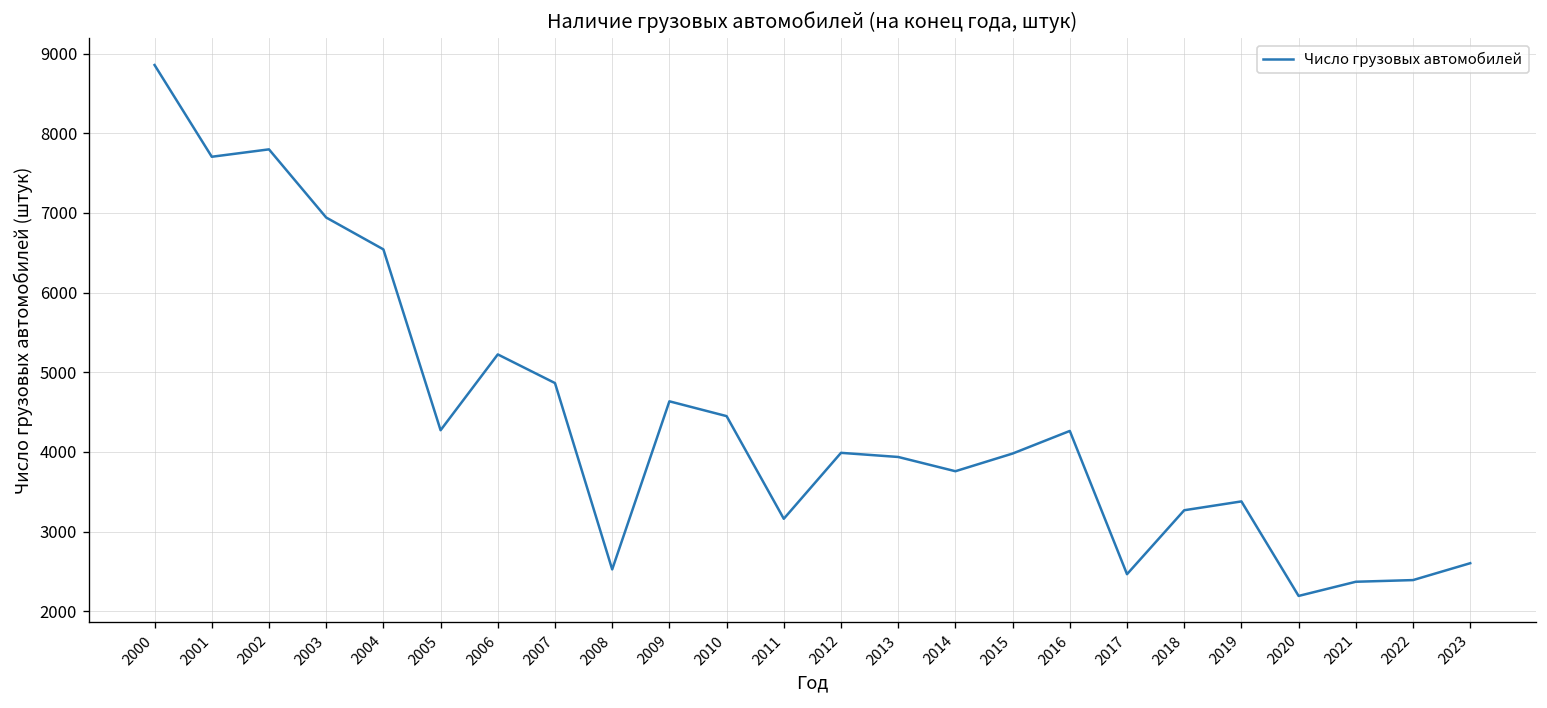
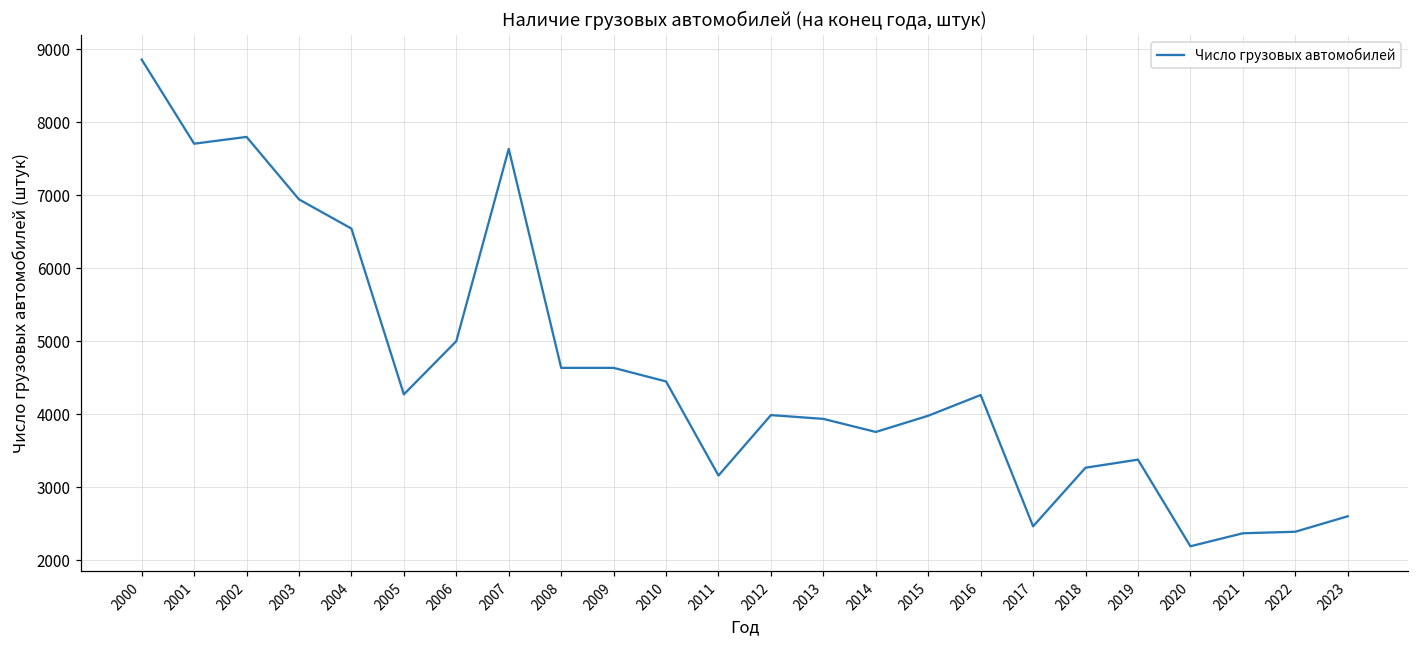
2006: 5200 -> 5000
2007: 4900 -> 7600
2008: 2500 -> 4600
